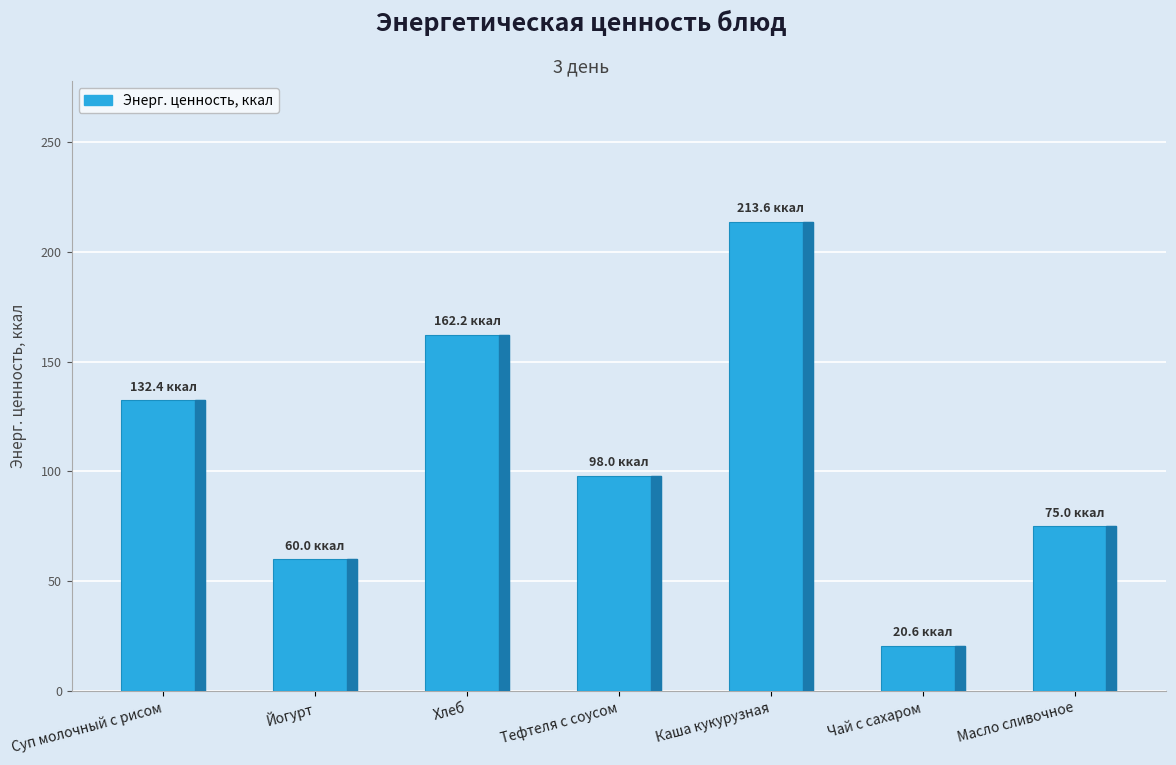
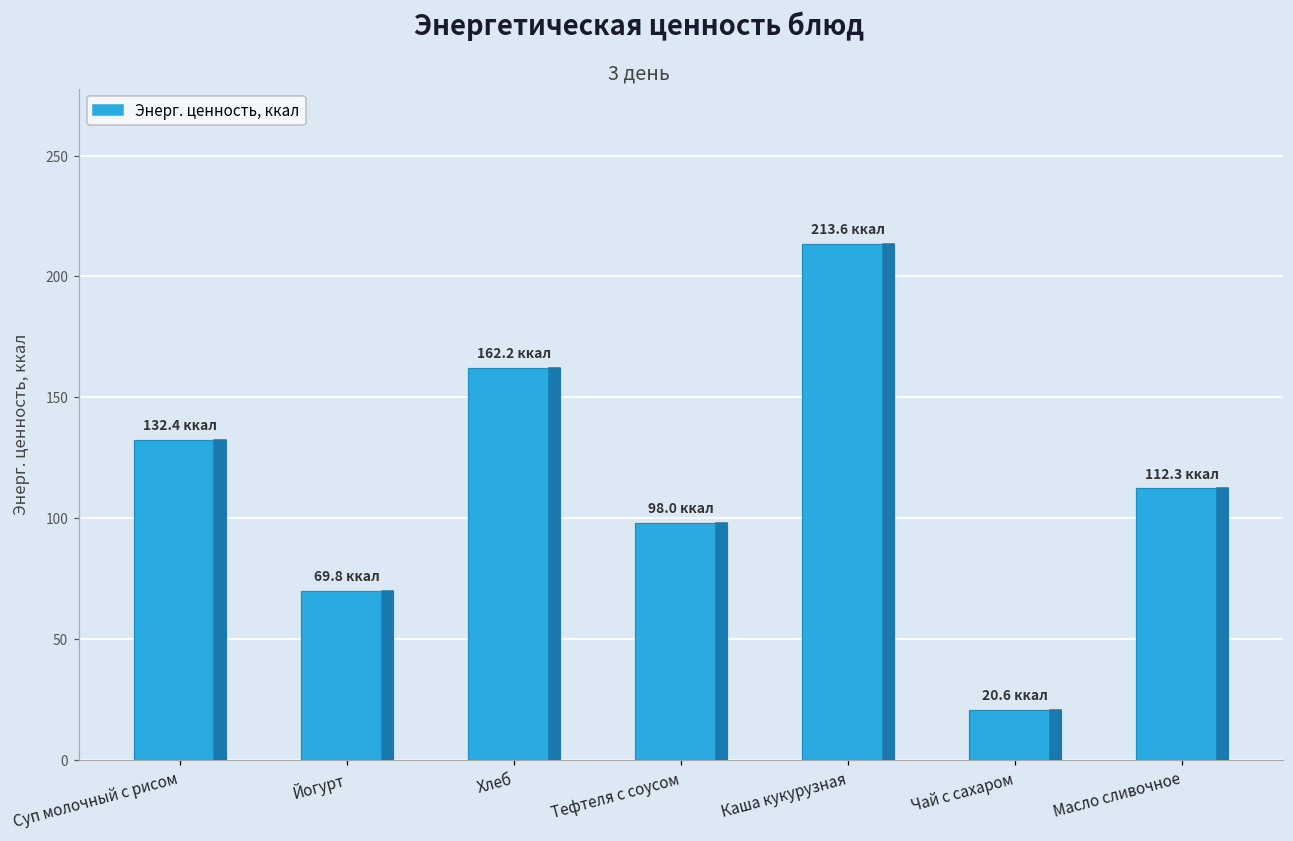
Йогурт: 60.0 -> 69.8
Масло сливочное: 75.0 -> 112.3
